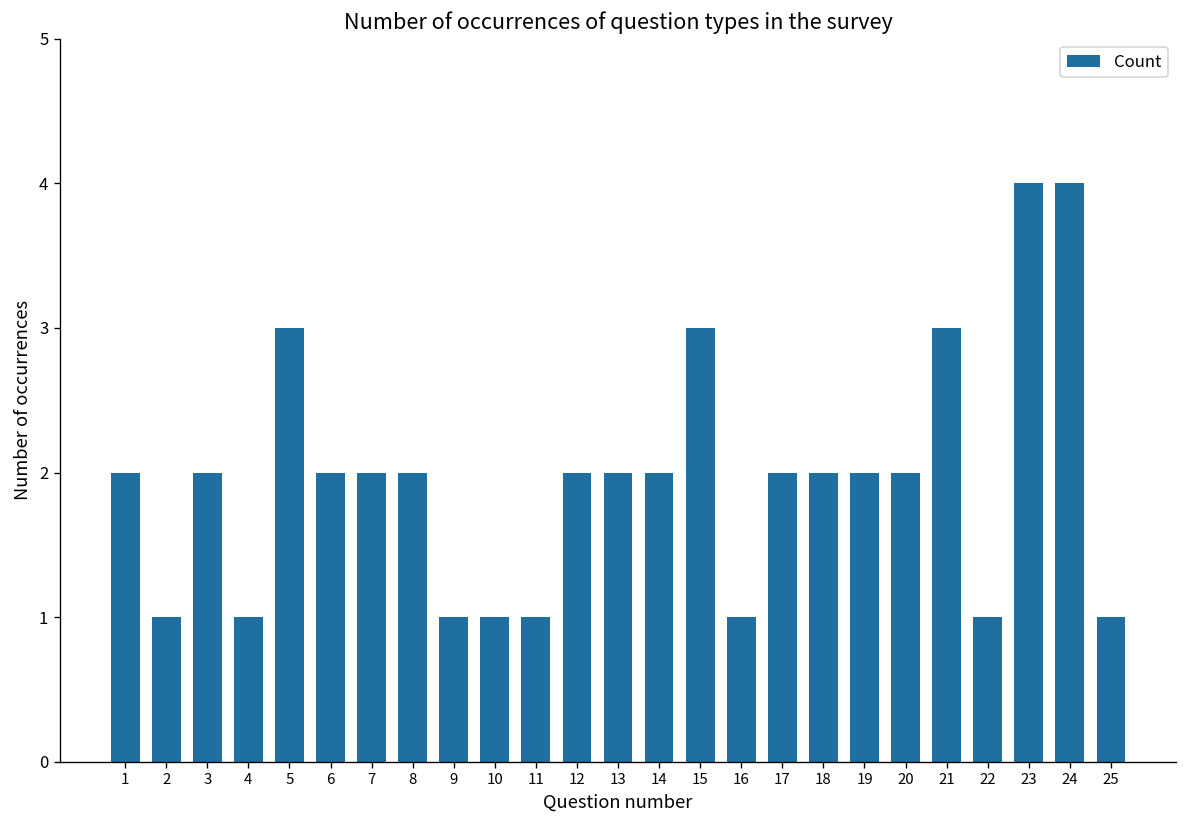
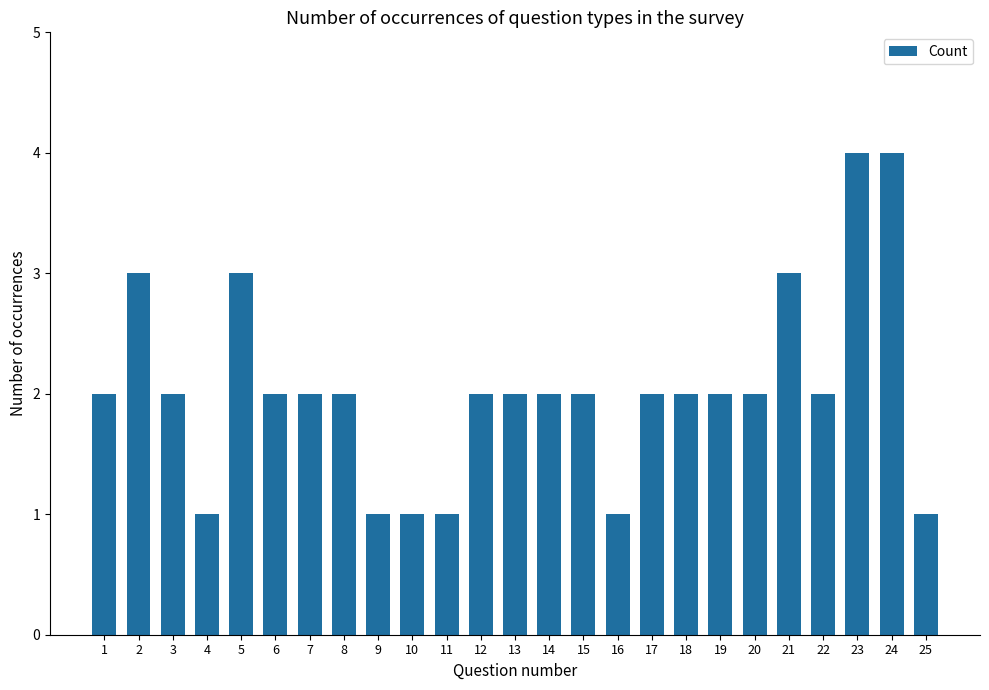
2: 1 -> 3
15: 3 -> 2
22: 1 -> 2
